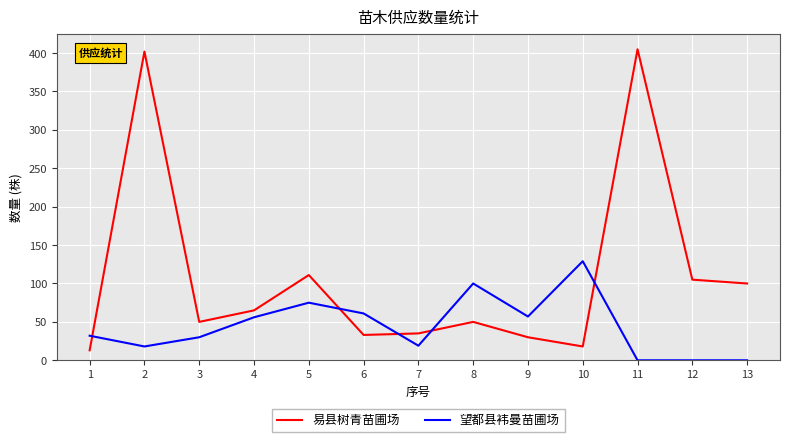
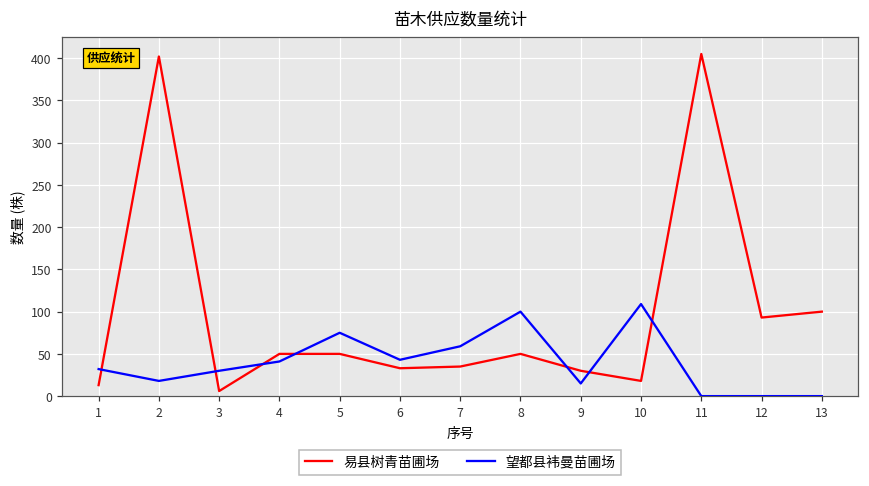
易县树青苗圃场, 3: 50 -> 10
易县树青苗圃场, 4: 70 -> 50
望都县袆曼苗圃场, 4: 60 -> 40
易县树青苗圃场, 5: 110 -> 50
望都县袆曼苗圃场, 6: 60 -> 40
望都县袆曼苗圃场, 7: 20 -> 60
望都县袆曼苗圃场, 9: 60 -> 20
望都县袆曼苗圃场, 10: 130 -> 110
易县树青苗圃场, 12: 110 -> 90
